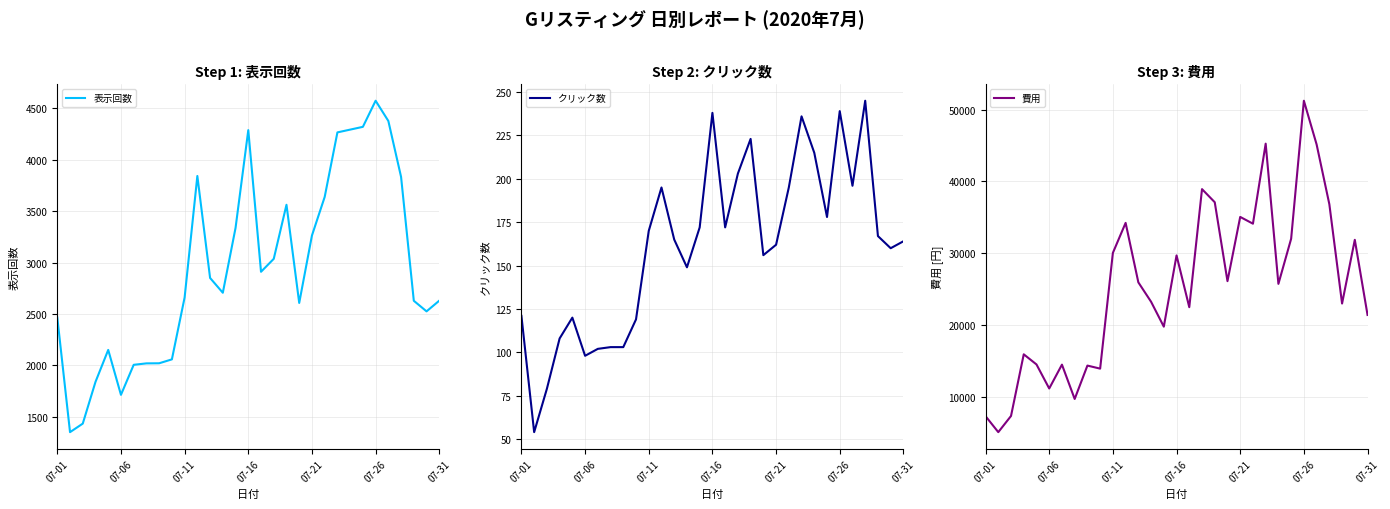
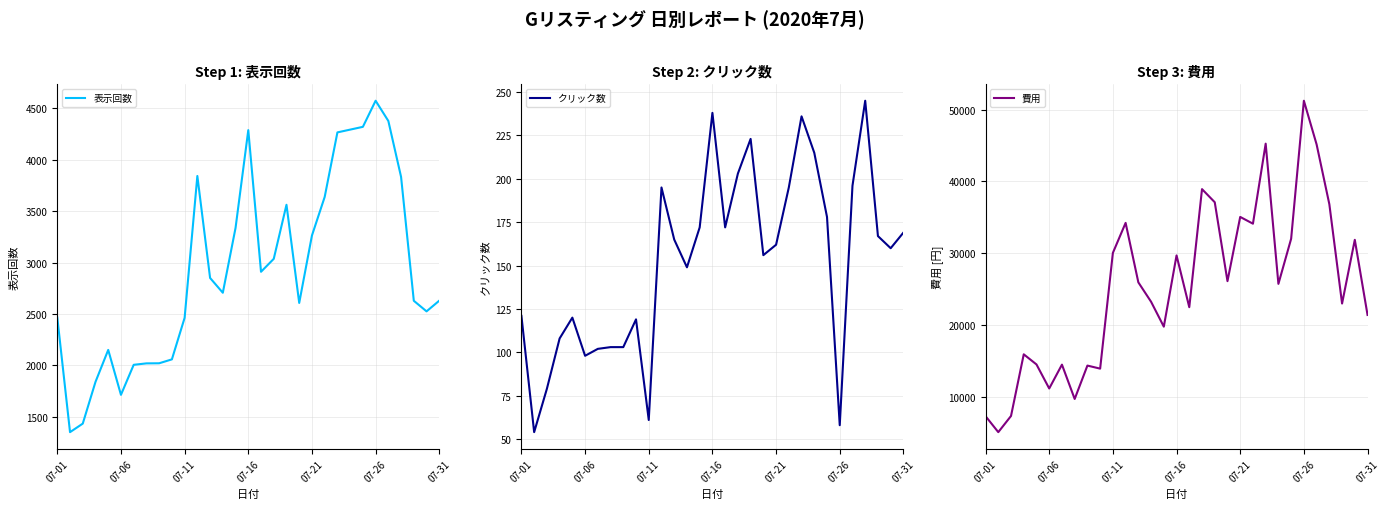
Step 1: 表示回数, 07-11: 2660 -> 2460
Step 2: クリック数, 07-11: 170 -> 61
Step 2: クリック数, 07-26: 239 -> 58
Step 2: クリック数, 07-31: 164 -> 169
